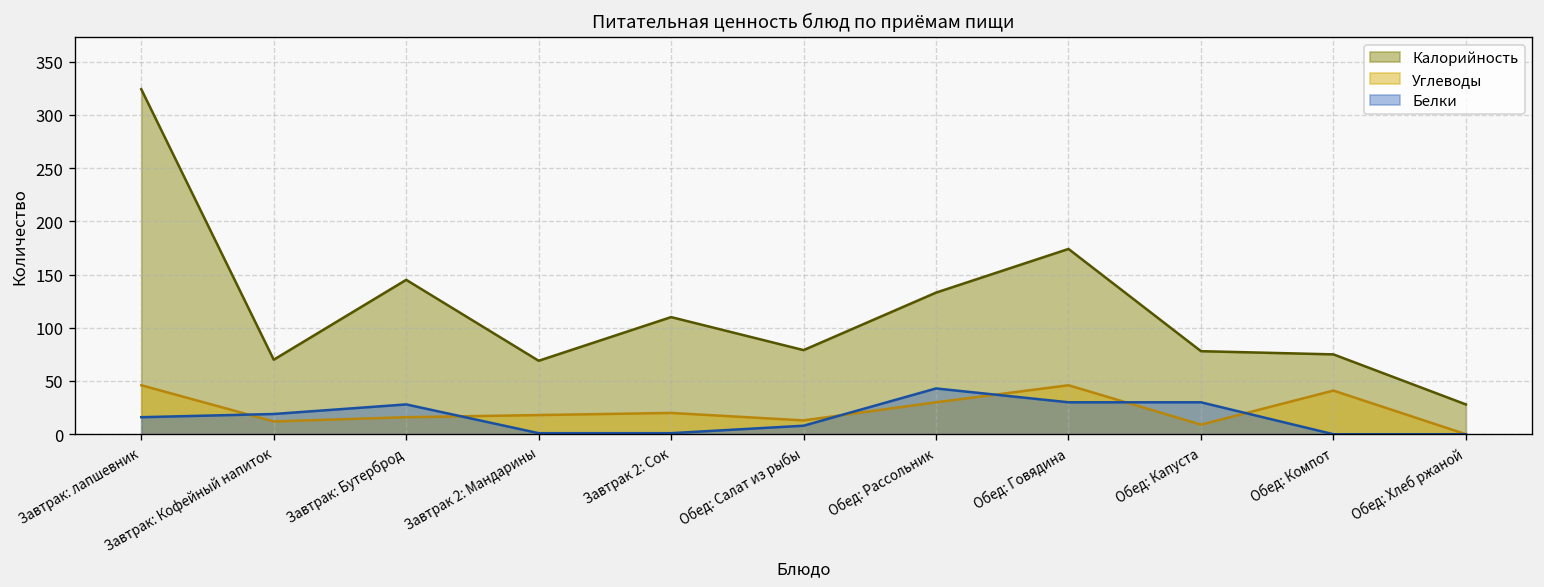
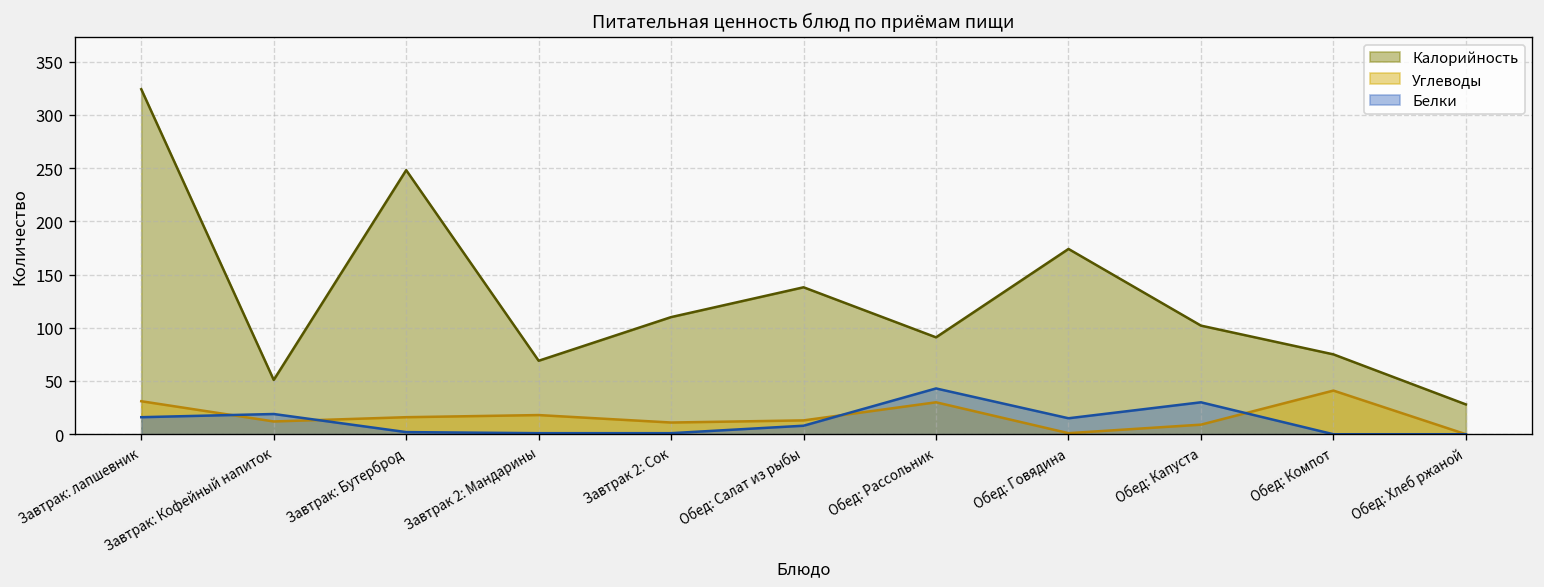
Углеводы, Завтрак: лапшевник: 50 -> 30
Калорийность, Завтрак: Кофейный напиток: 70 -> 50
Калорийность, Завтрак: Бутерброд: 150 -> 250
Белки, Завтрак: Бутерброд: 30 -> 0
Углеводы, Завтрак 2: Сок: 20 -> 10
Калорийность, Обед: Салат из рыбы: 80 -> 140
Калорийность, Обед: Рассольник: 130 -> 90
Углеводы, Обед: Говядина: 50 -> 0
Белки, Обед: Говядина: 30 -> 20
Калорийность, Обед: Капуста: 80 -> 100
